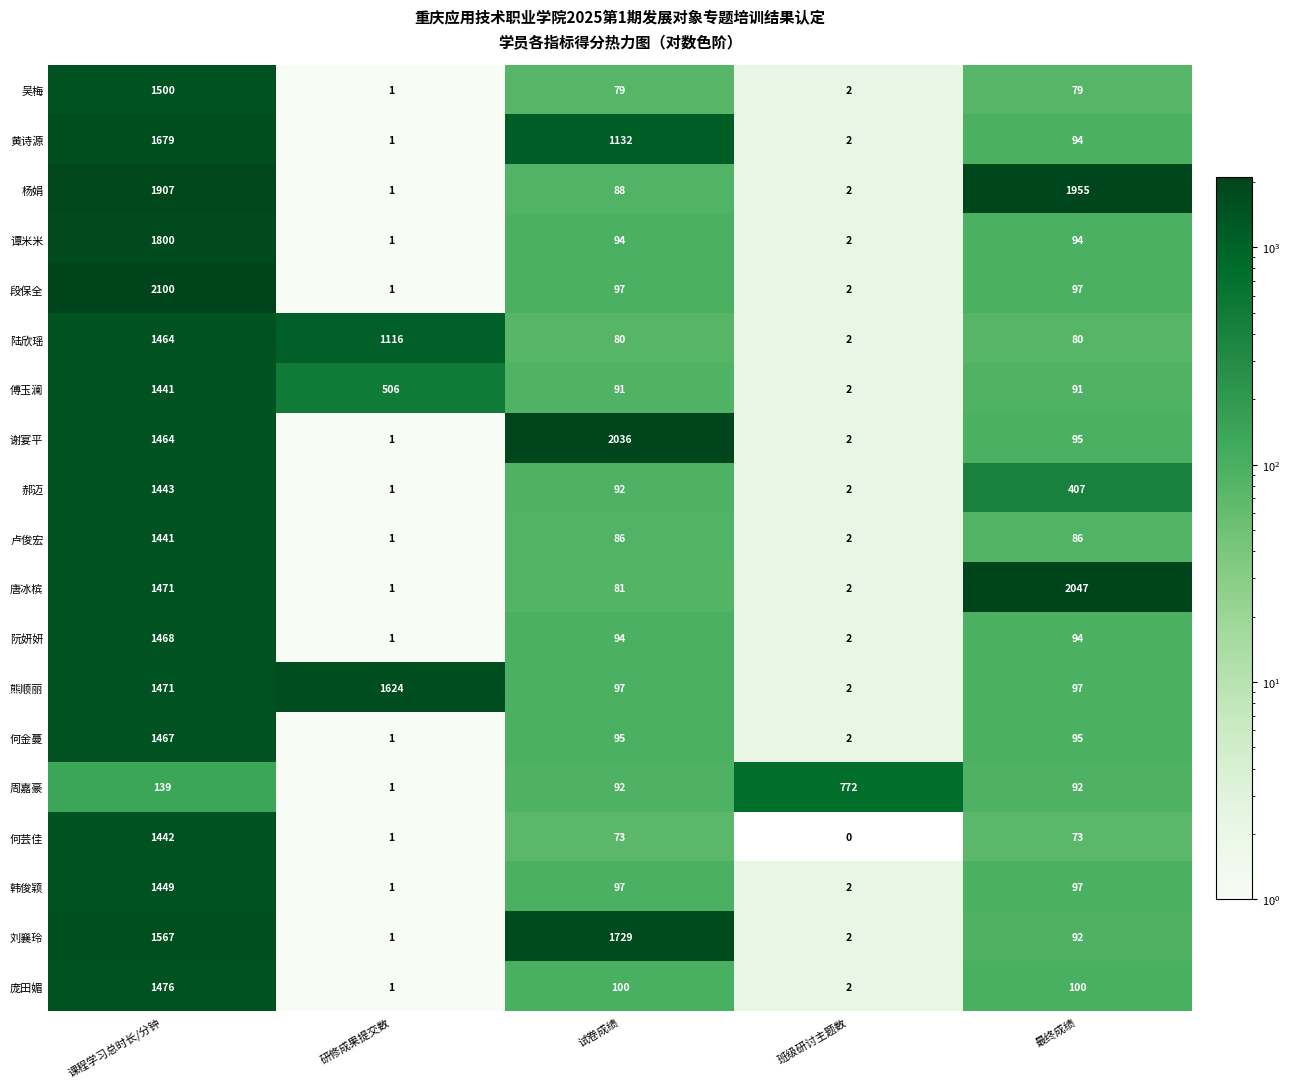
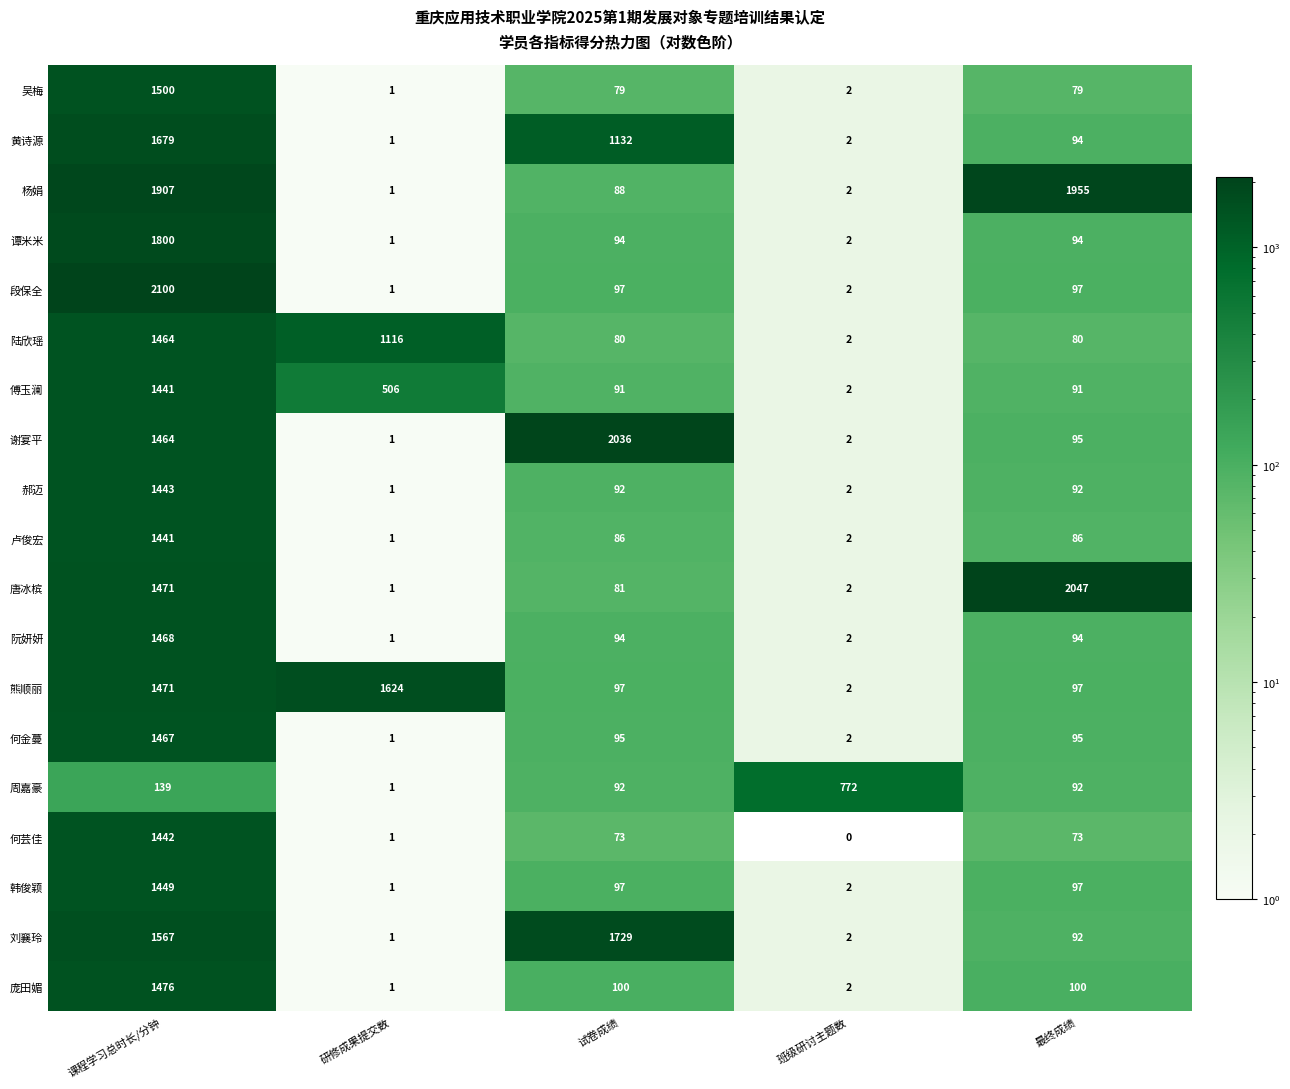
郝迈, 最终成绩: 407 -> 92
